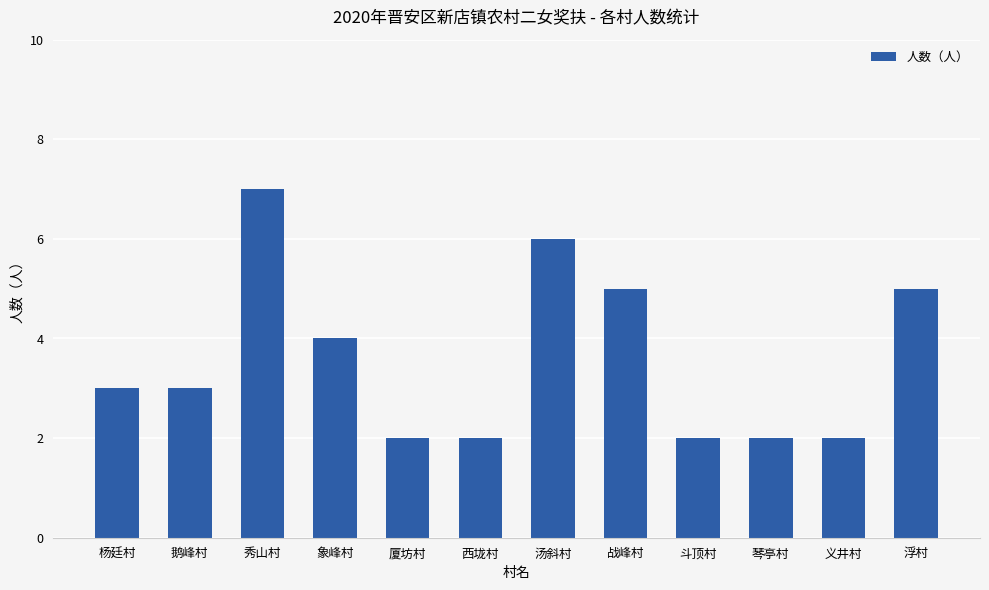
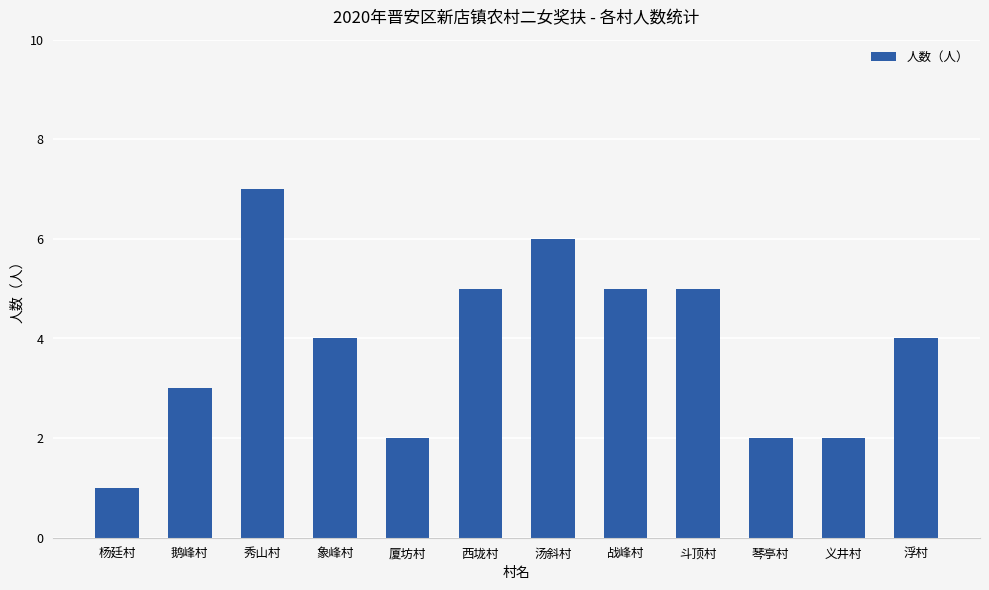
杨廷村: 3 -> 1
西垅村: 2 -> 5
斗顶村: 2 -> 5
浮村: 5 -> 4
